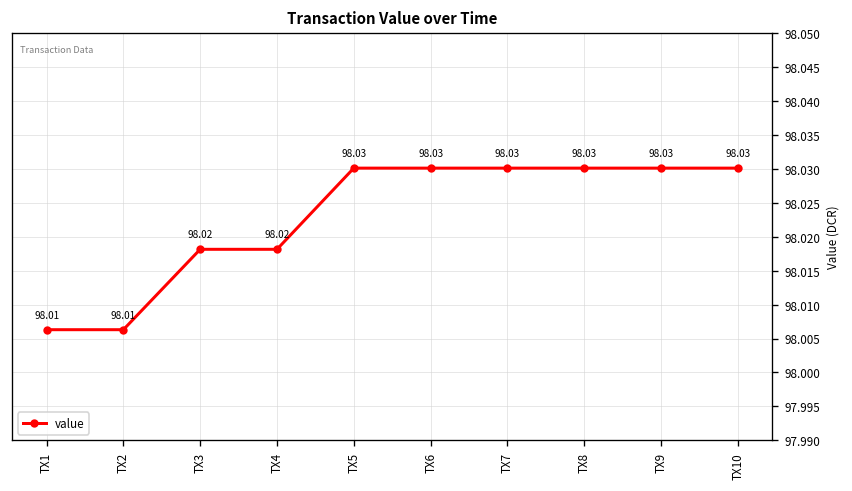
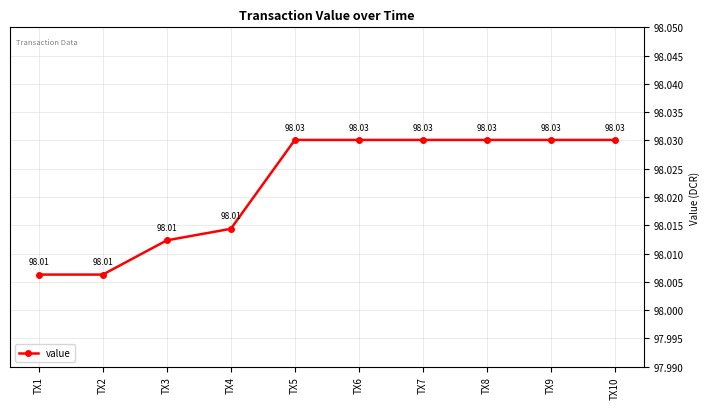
TX3: 98.02 -> 98.01
TX4: 98.02 -> 98.01
